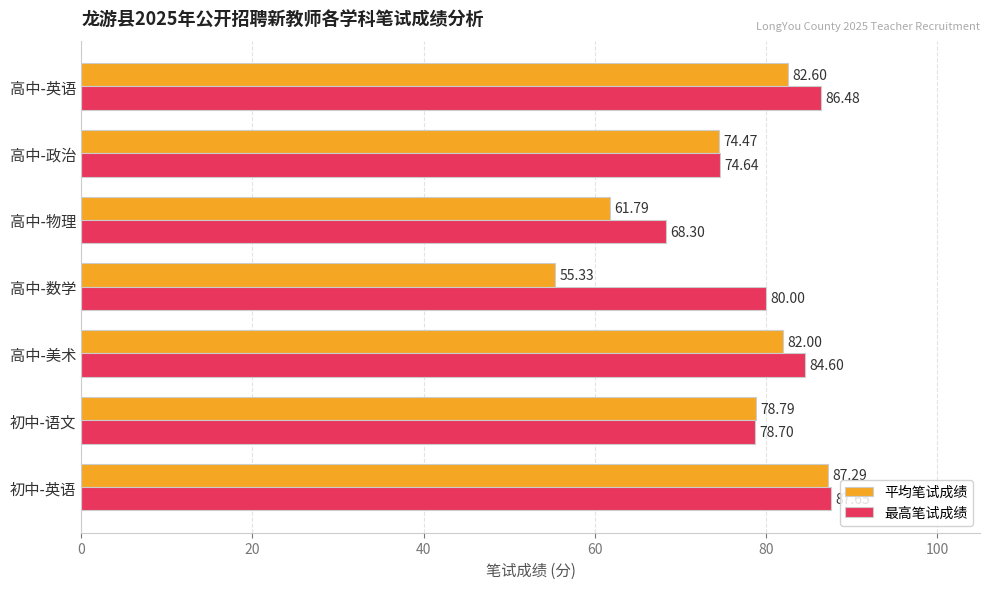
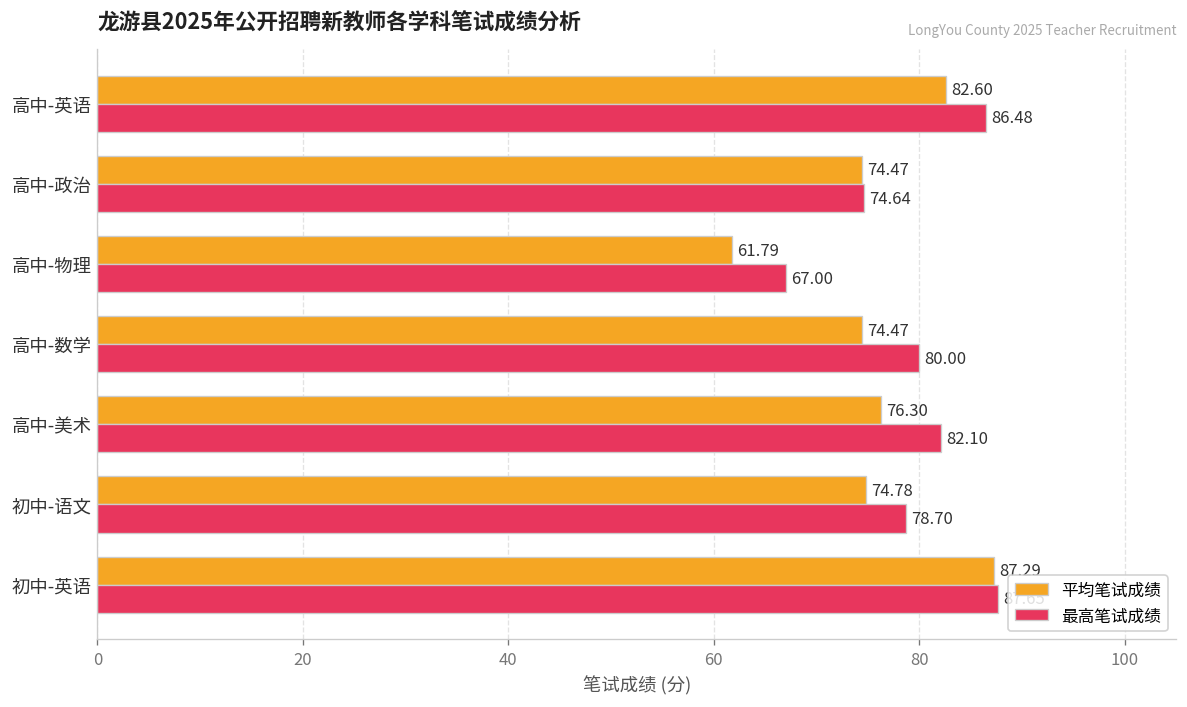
最高笔试成绩, 高中-物理: 68.30 -> 67.00
平均笔试成绩, 高中-数学: 55.33 -> 74.47
平均笔试成绩, 高中-美术: 82.00 -> 76.30
最高笔试成绩, 高中-美术: 84.60 -> 82.10
平均笔试成绩, 初中-语文: 78.79 -> 74.78
